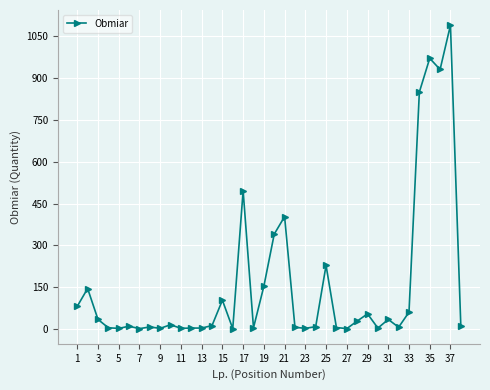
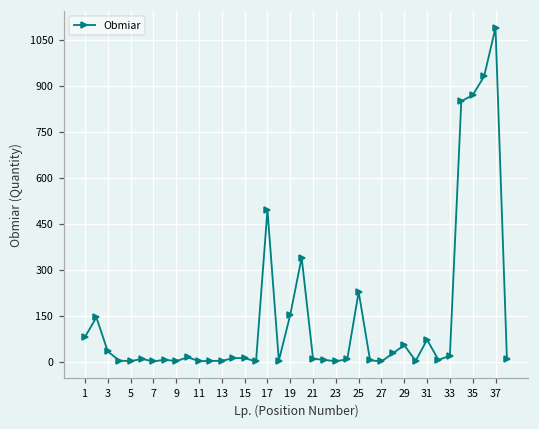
15: 100 -> 10
21: 400 -> 10
31: 30 -> 70
33: 60 -> 20
35: 970 -> 870
